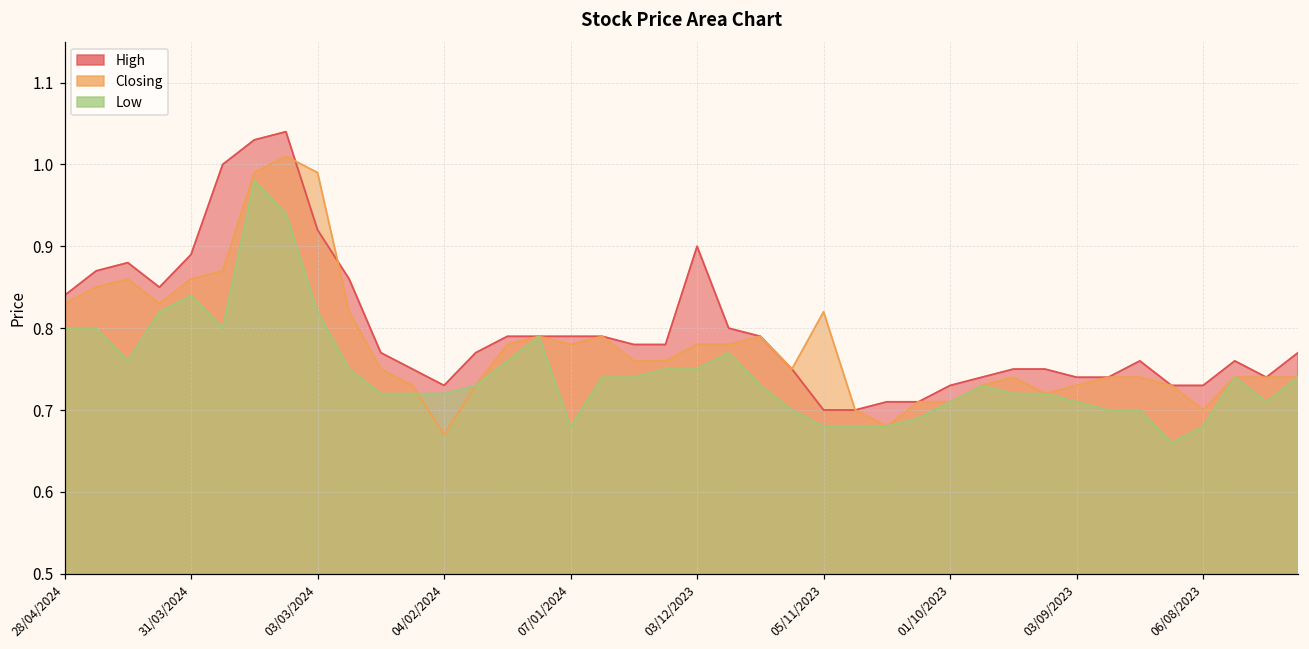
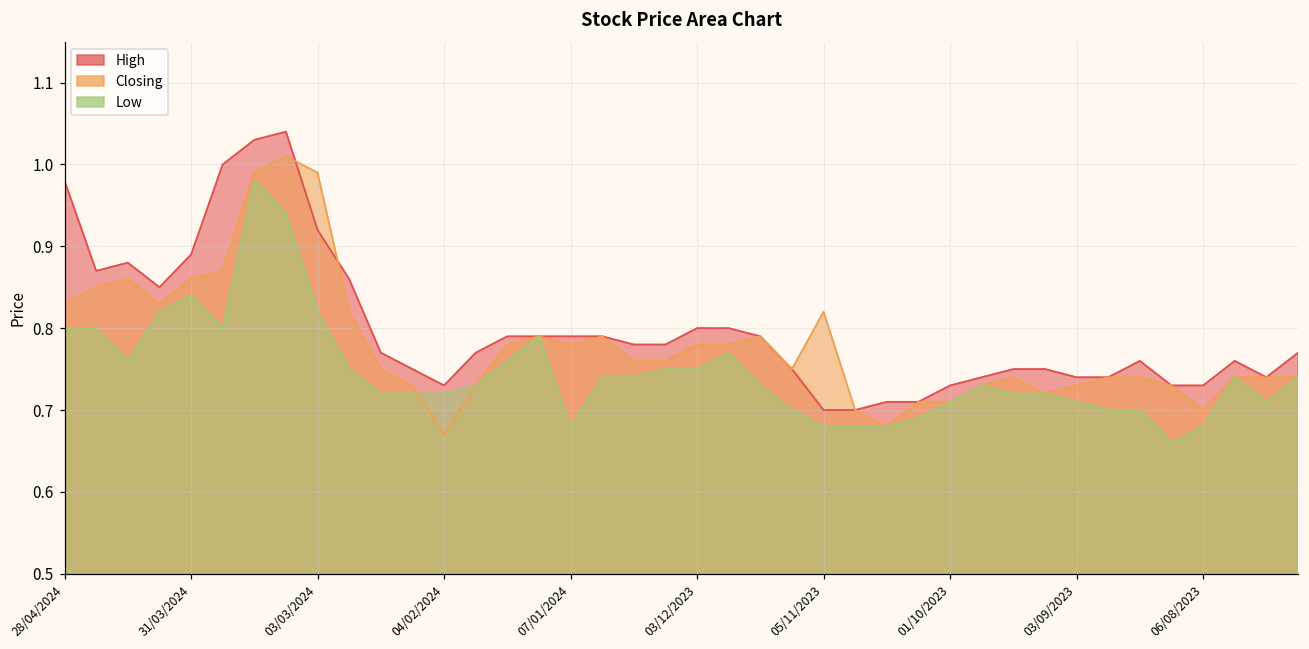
High, 28/04/2024: 0.84 -> 0.98
High, 03/12/2023: 0.9 -> 0.8
